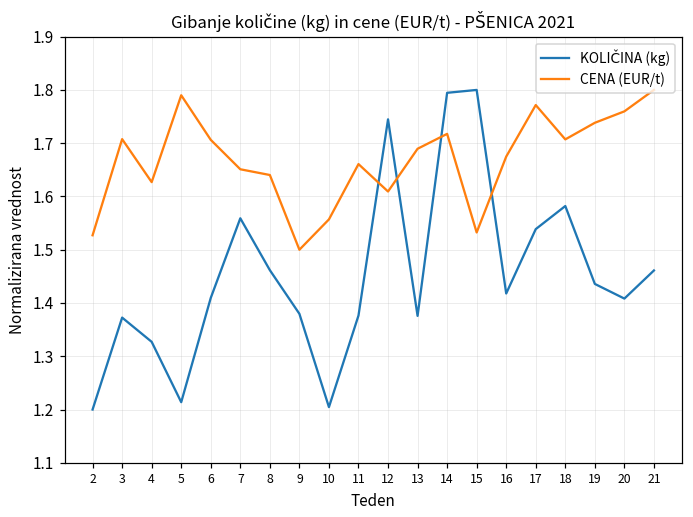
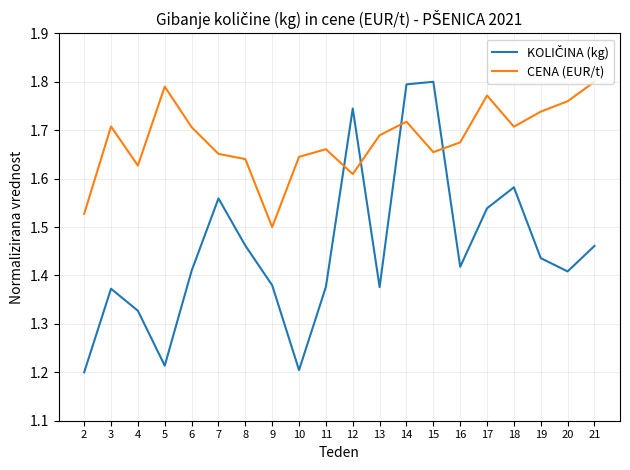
CENA (EUR/t), 10: 1.56 -> 1.64
CENA (EUR/t), 15: 1.53 -> 1.65
